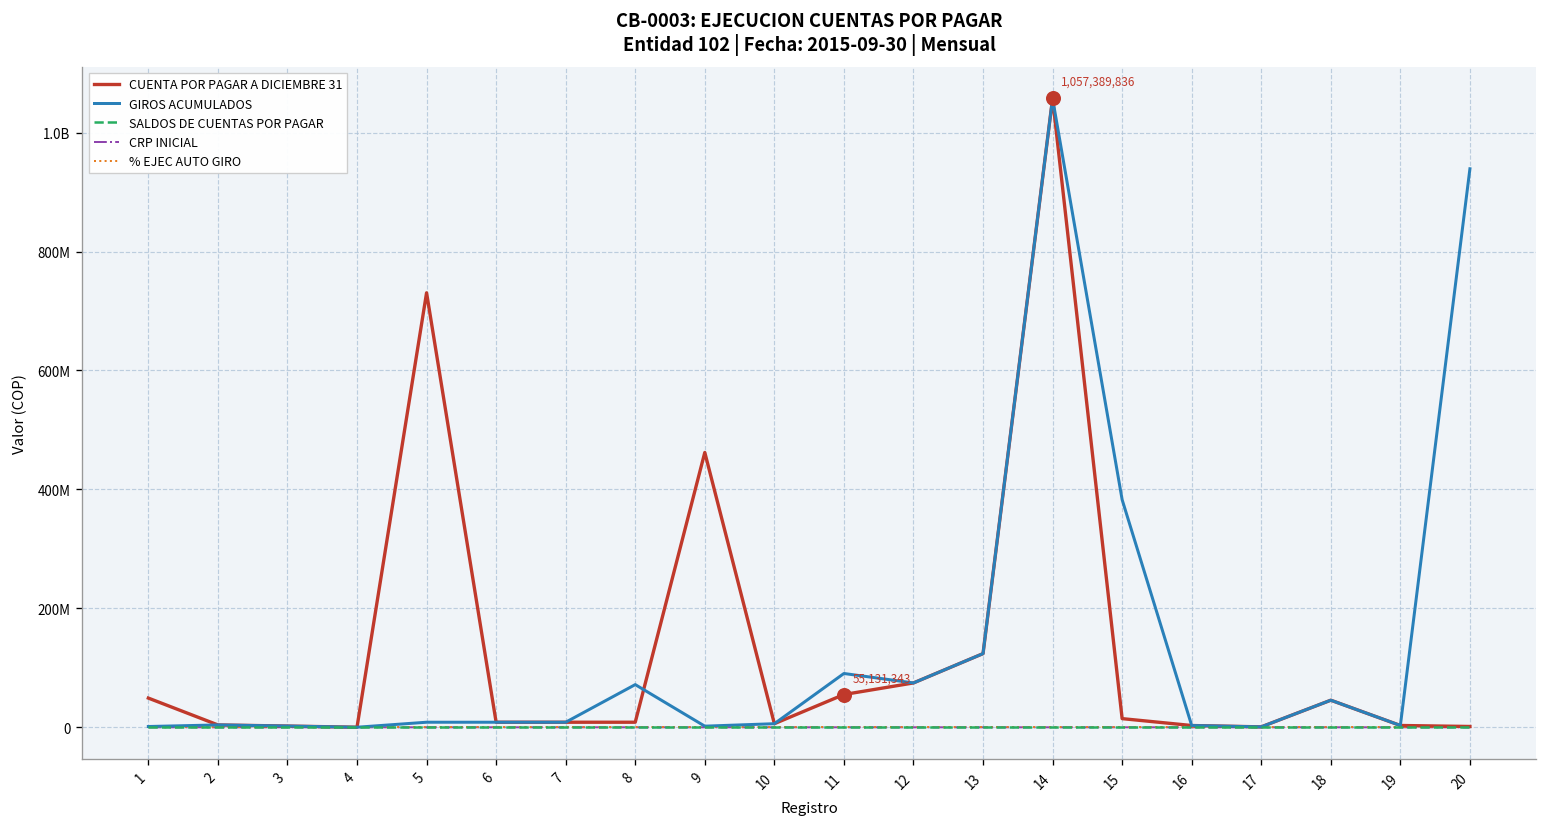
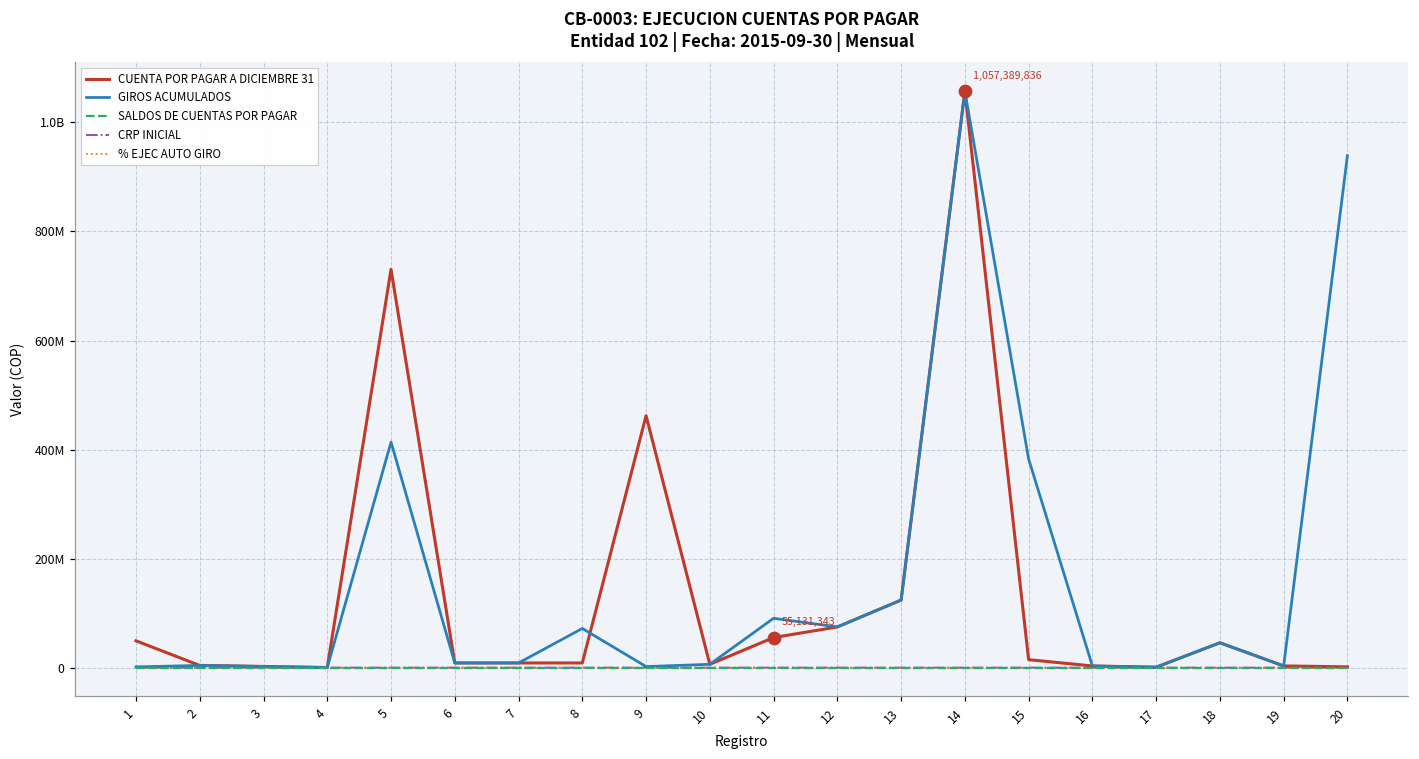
GIROS ACUMULADOS, 5: 10000000 -> 410000000
